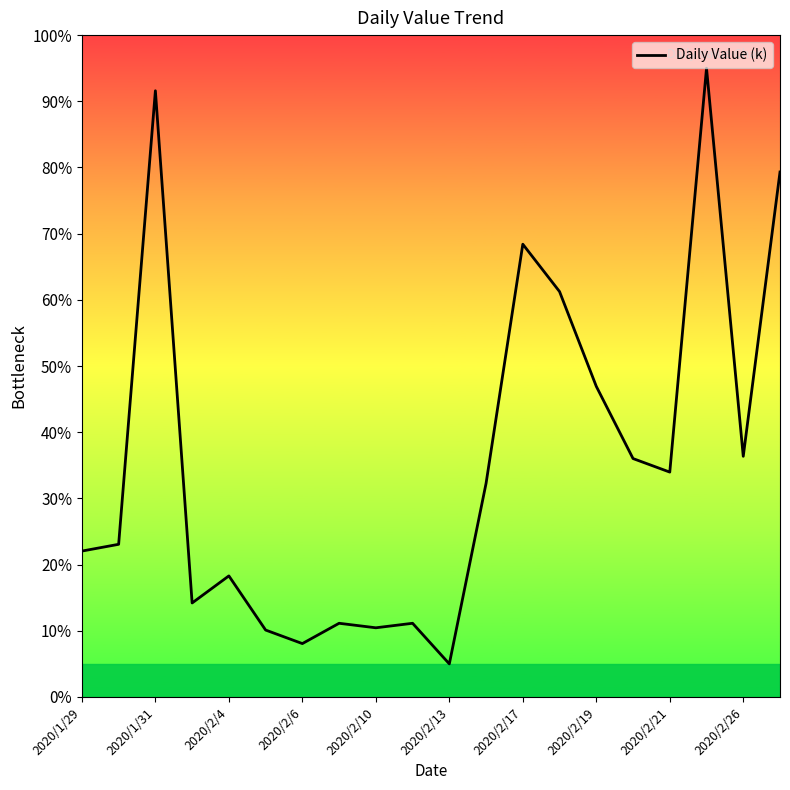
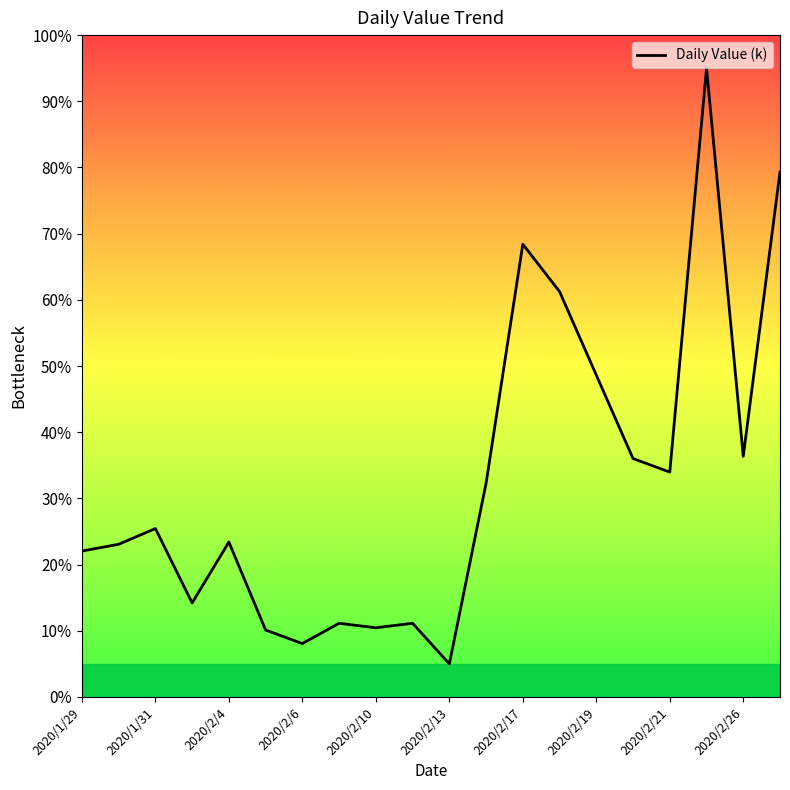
2020/1/31: 92% -> 25%
2020/2/4: 18% -> 23%
2020/2/19: 47% -> 49%
